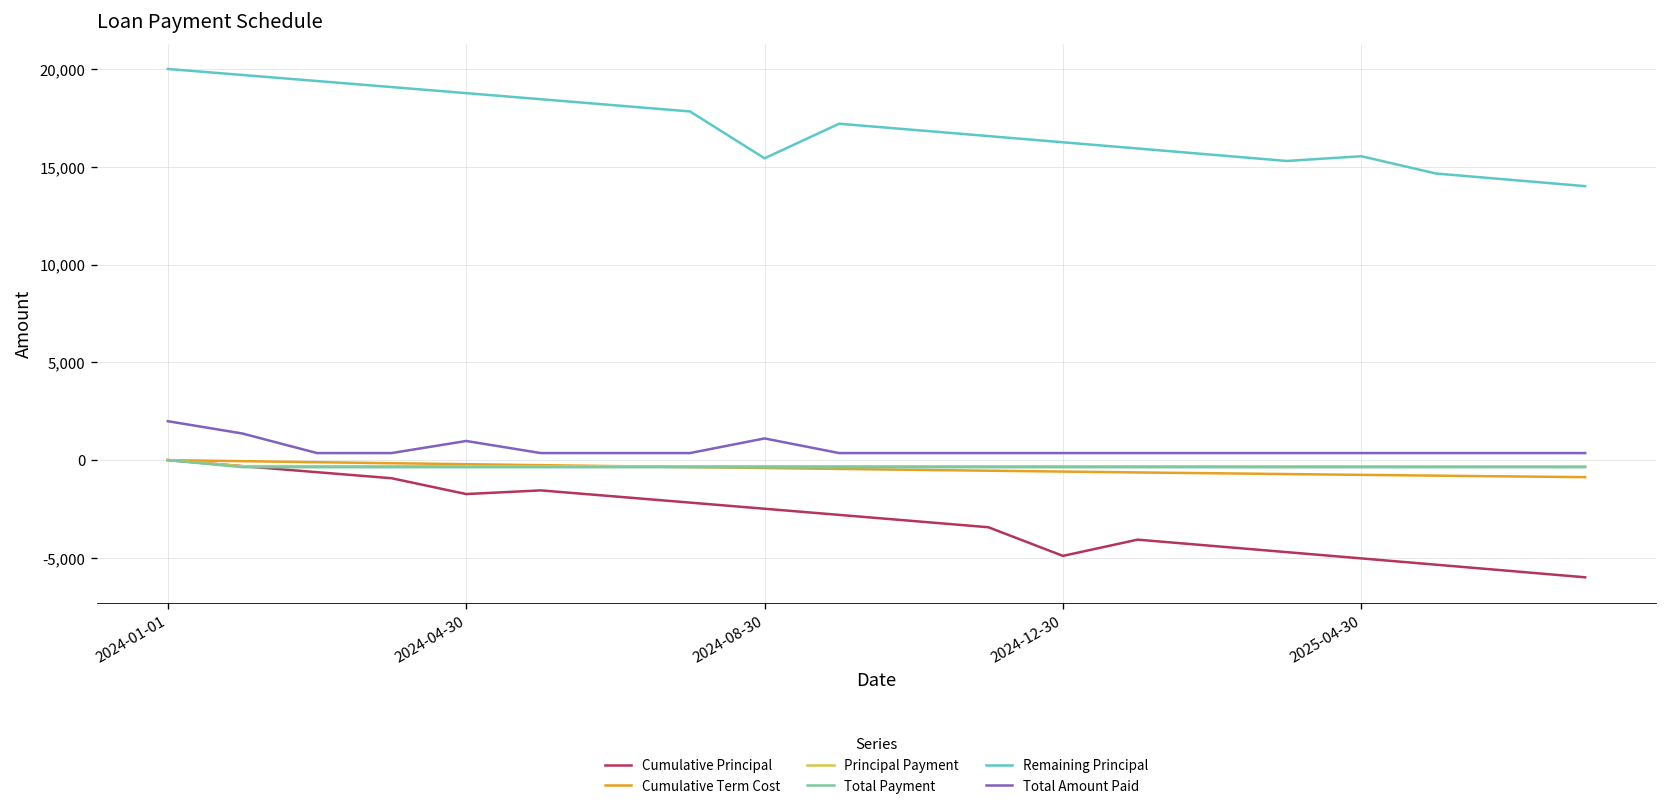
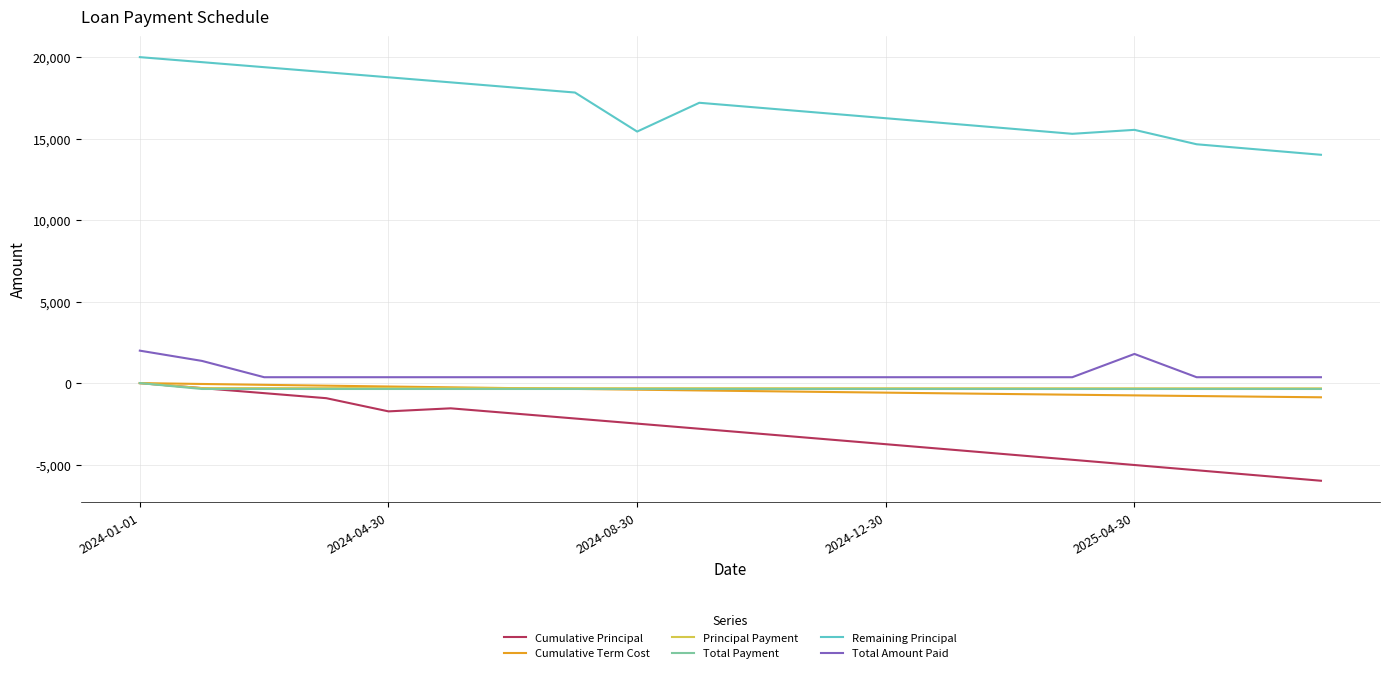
Total Amount Paid, 2024-04-30: 1,000 -> 400
Total Amount Paid, 2024-08-30: 1,100 -> 400
Cumulative Principal, 2024-12-30: -4,900 -> -3,700
Total Amount Paid, 2025-04-30: 400 -> 1,800
